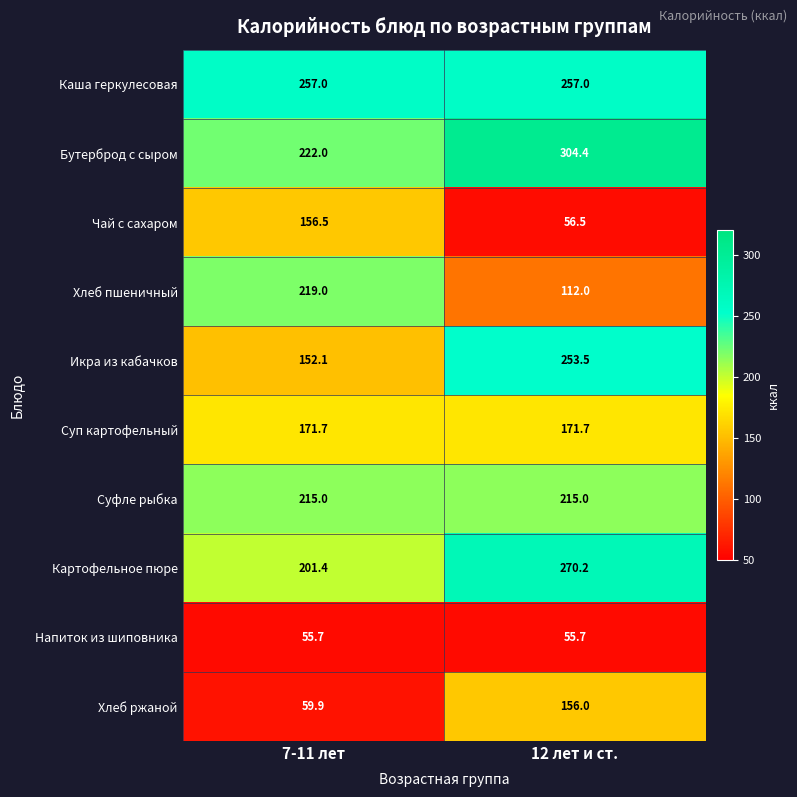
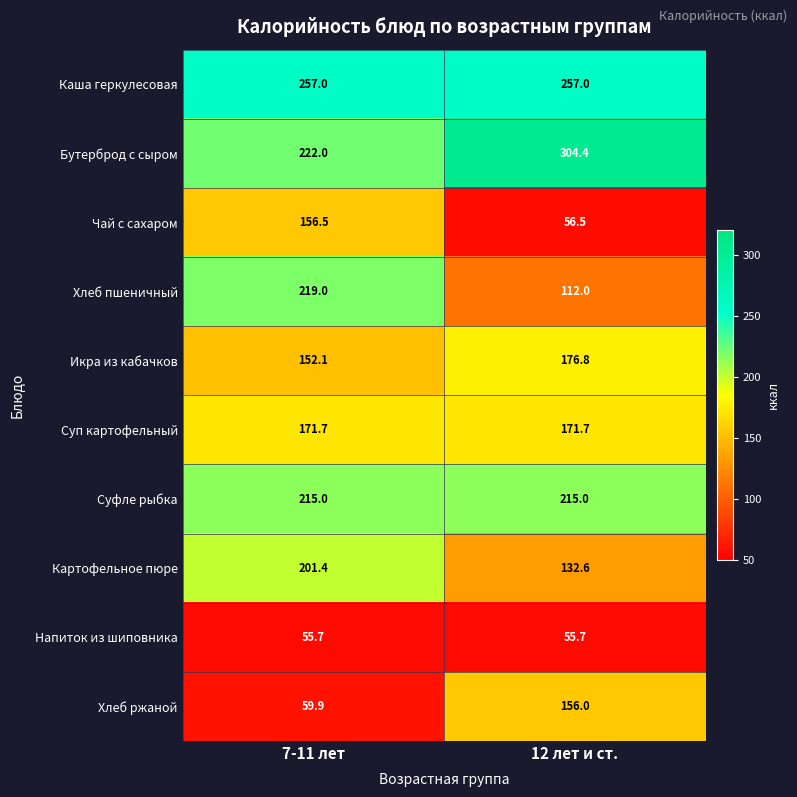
Икра из кабачков, 12 лет и ст.: 253.5 -> 176.8
Картофельное пюре, 12 лет и ст.: 270.2 -> 132.6
